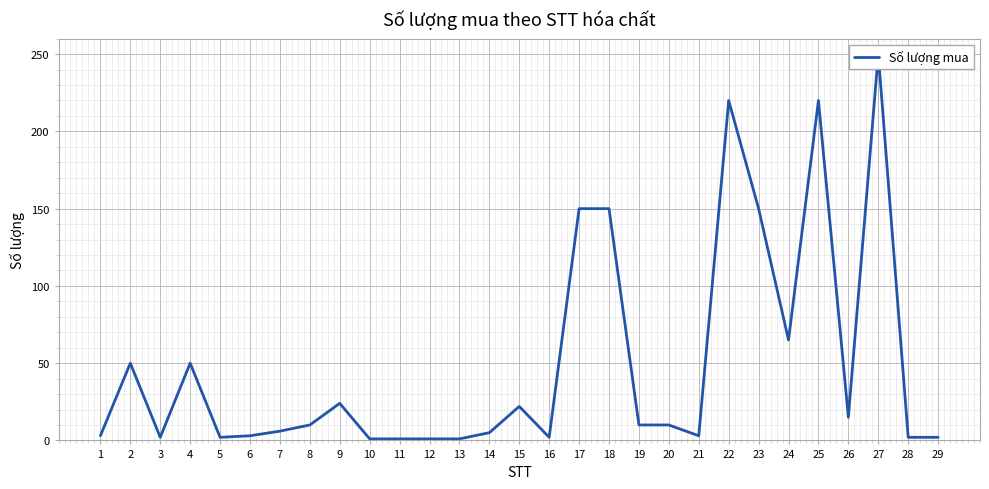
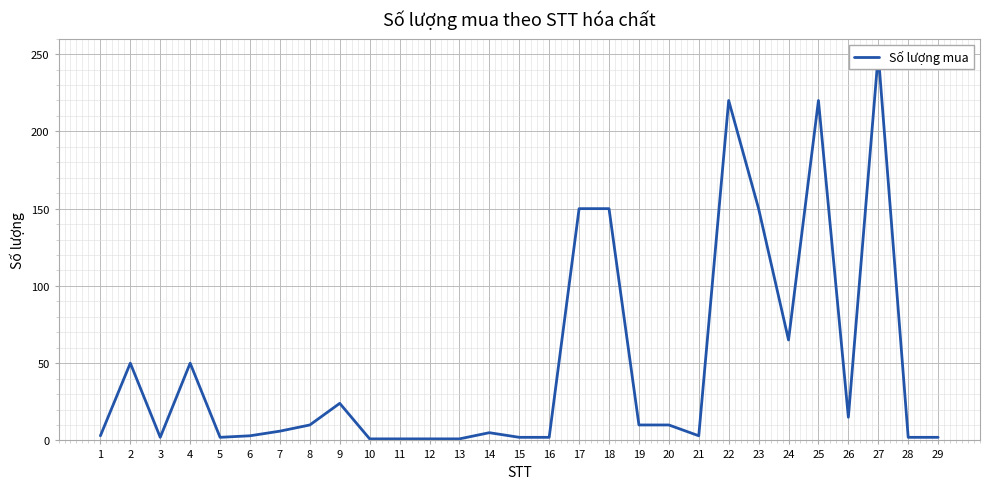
15: 22 -> 2
